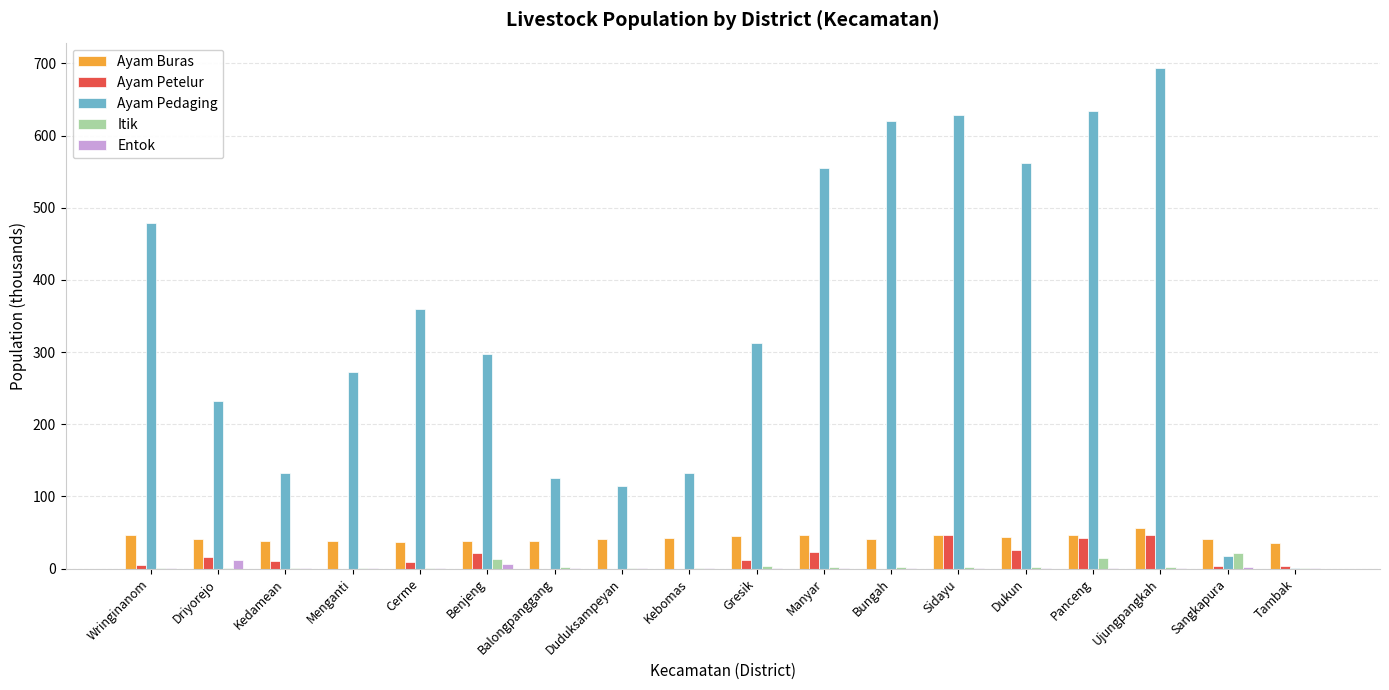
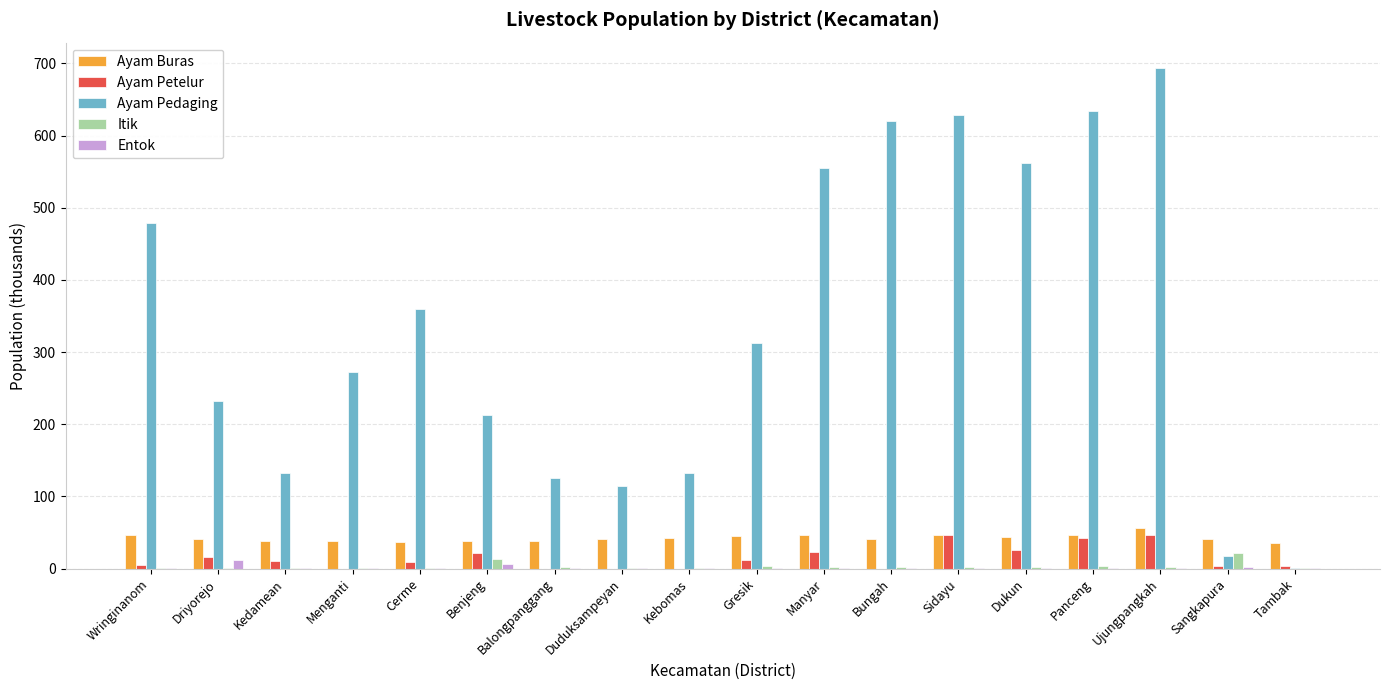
Ayam Pedaging, Benjeng: 300 -> 210
Itik, Panceng: 10 -> 0
